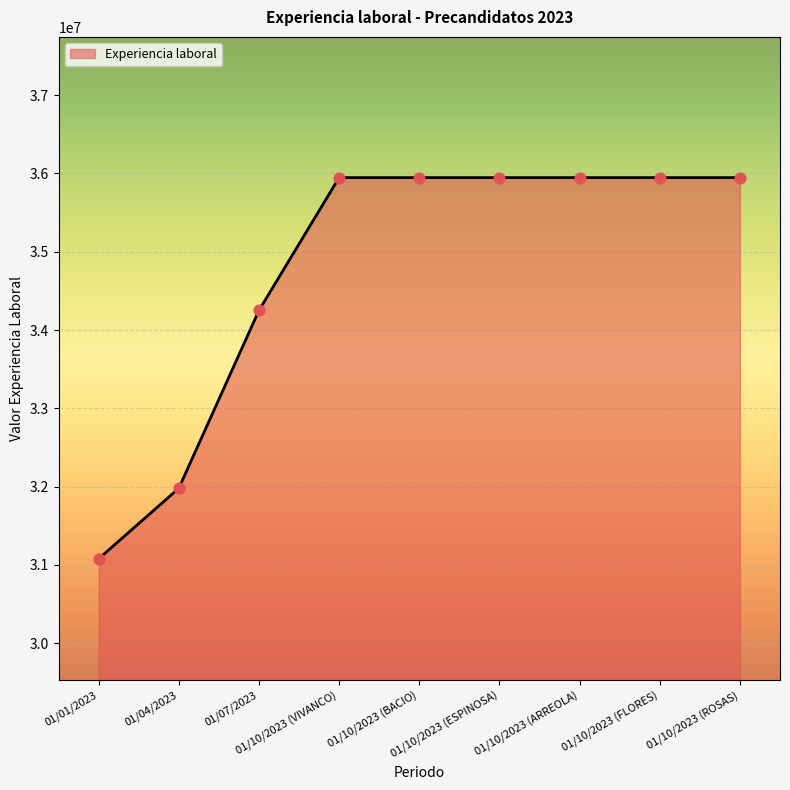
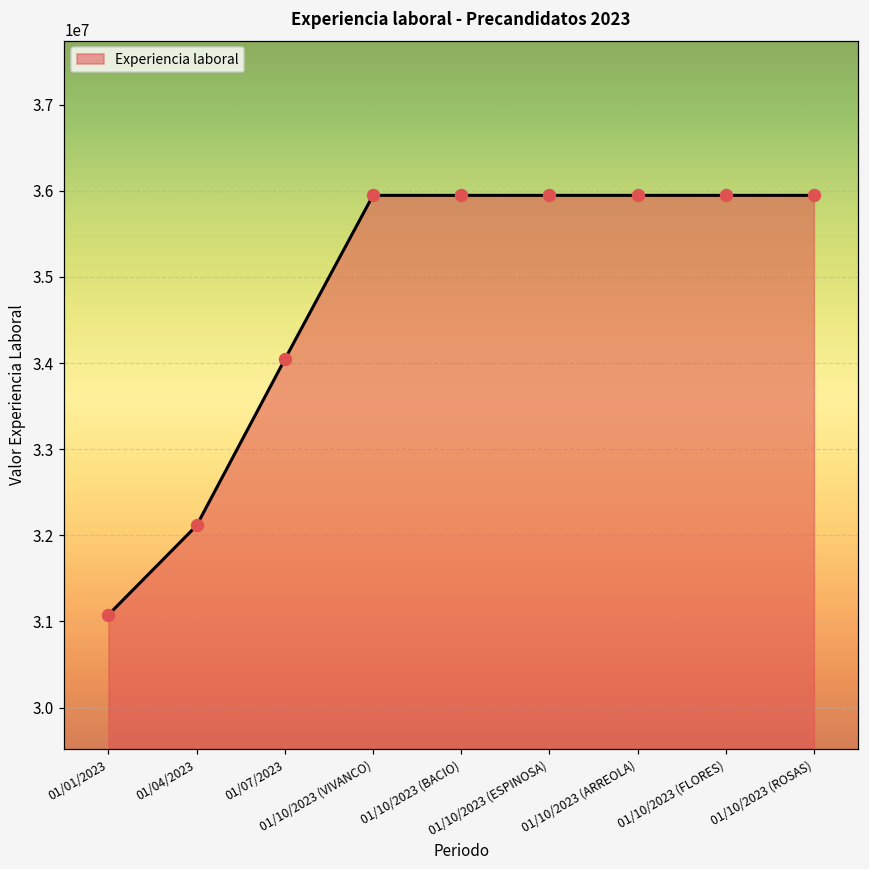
01/04/2023: 32000000 -> 32100000
01/07/2023: 34300000 -> 34000000
